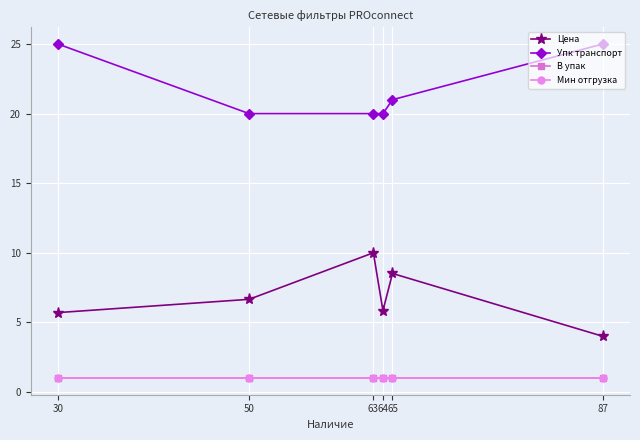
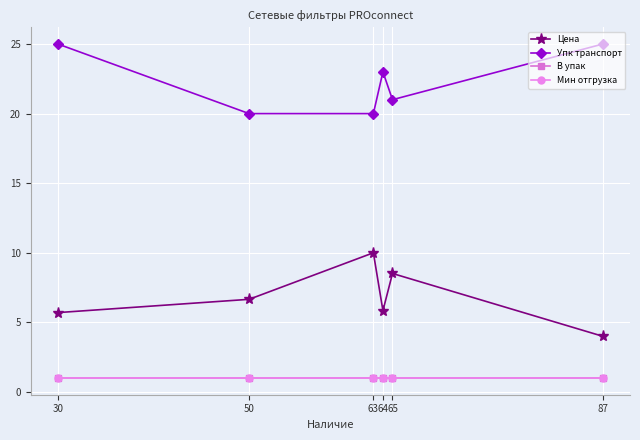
Упк транспорт, 64: 20 -> 23
